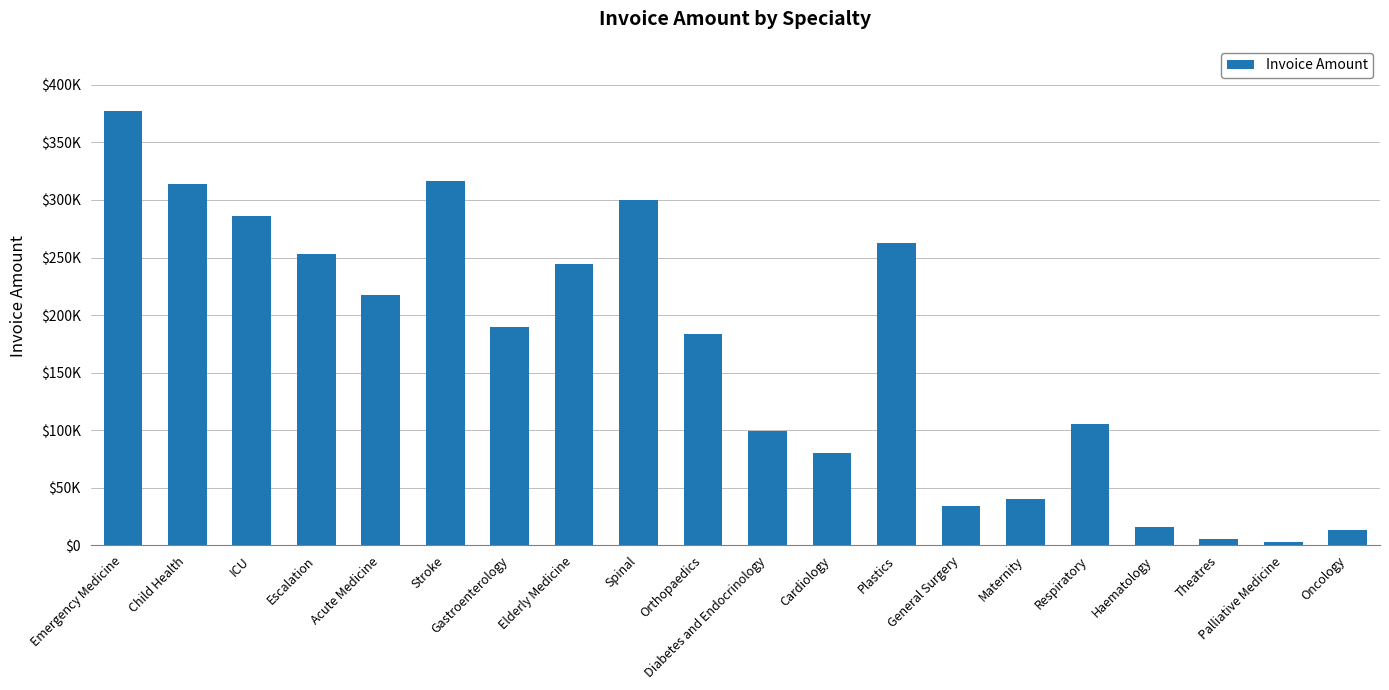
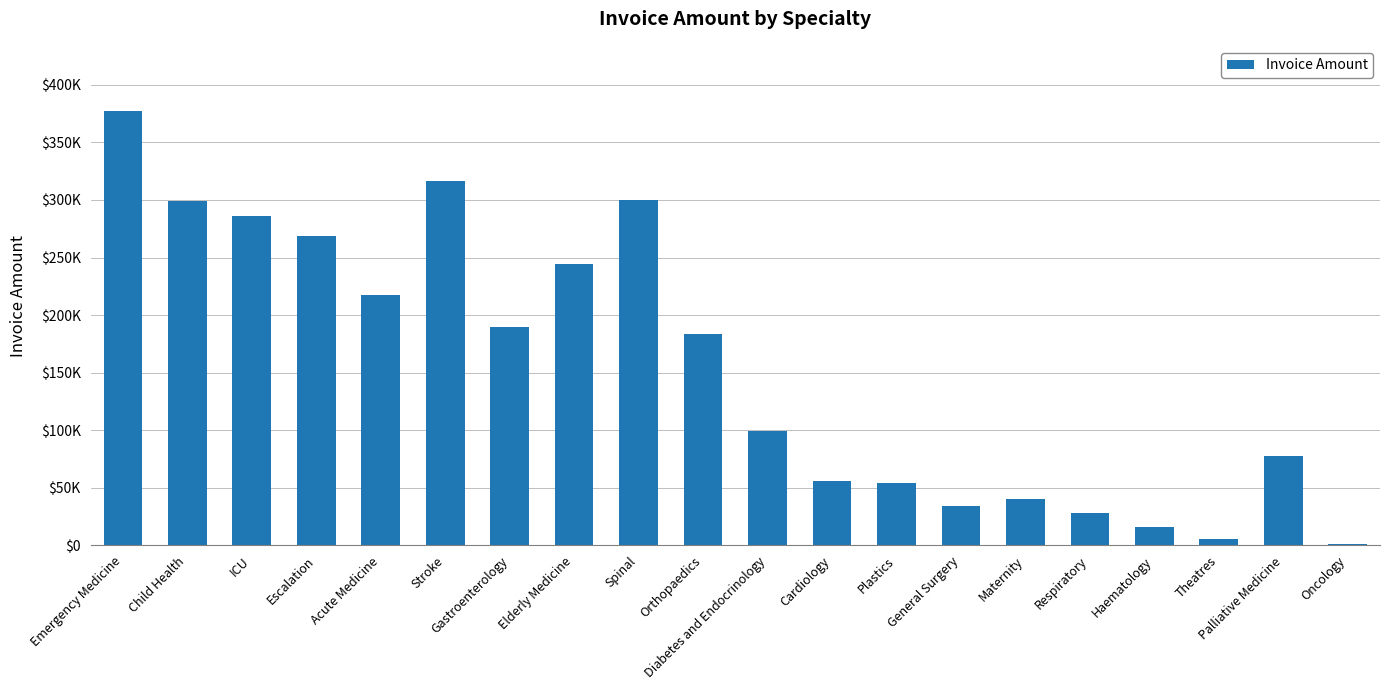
Child Health: $314000 -> $299000
Escalation: $253000 -> $269000
Cardiology: $80000 -> $56000
Plastics: $263000 -> $54000
Respiratory: $105000 -> $28000
Palliative Medicine: $3000 -> $78000
Oncology: $13000 -> $1000
